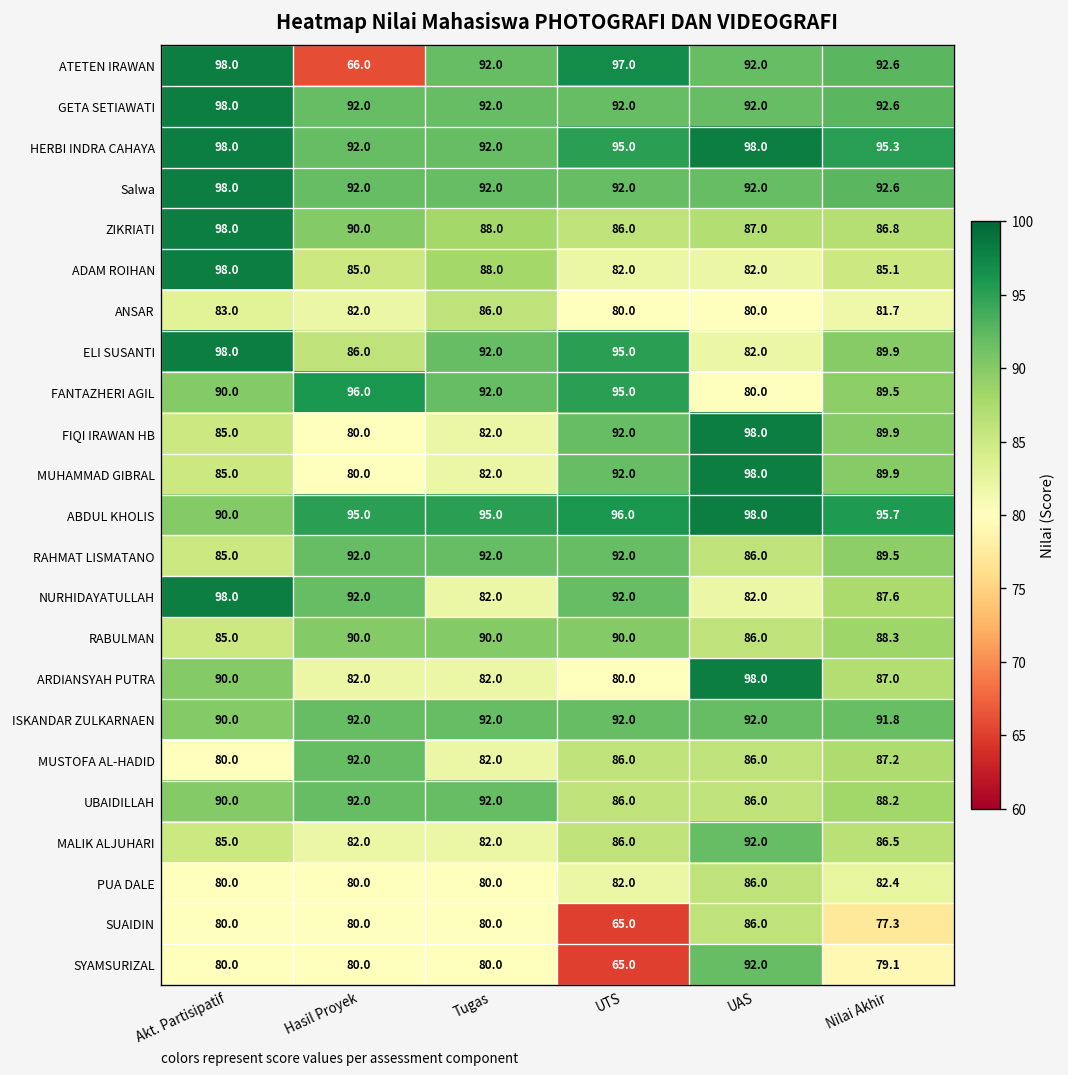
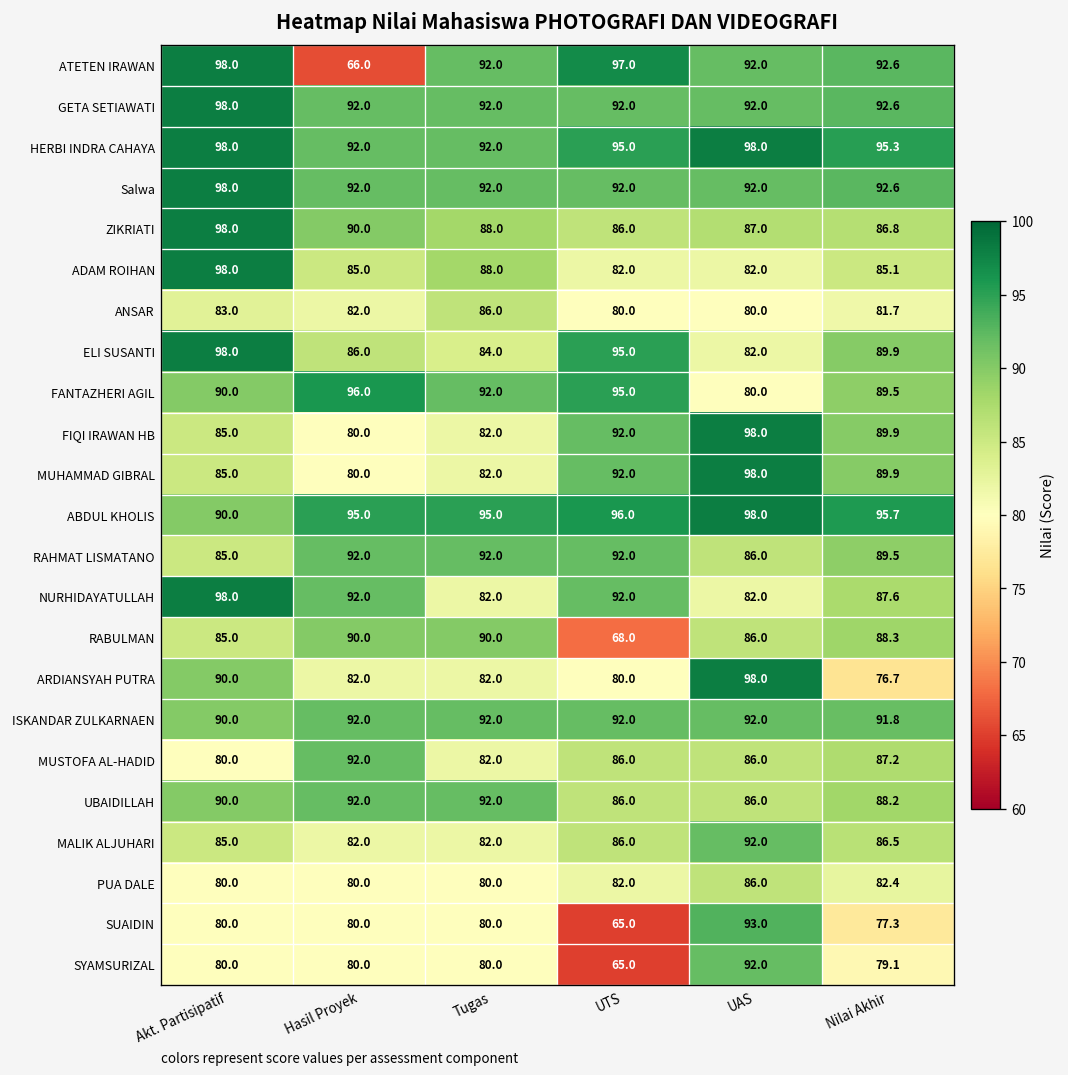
ELI SUSANTI, Tugas: 92.0 -> 84.0
RABULMAN, UTS: 90.0 -> 68.0
ARDIANSYAH PUTRA, Nilai Akhir: 87.0 -> 76.7
SUAIDIN, UAS: 86.0 -> 93.0
